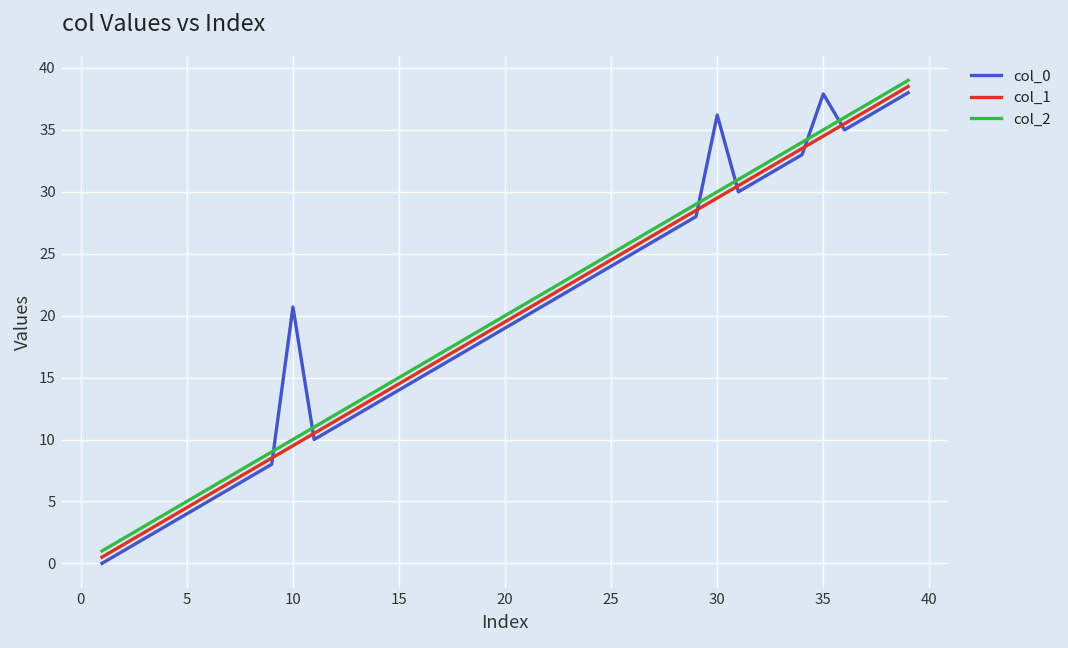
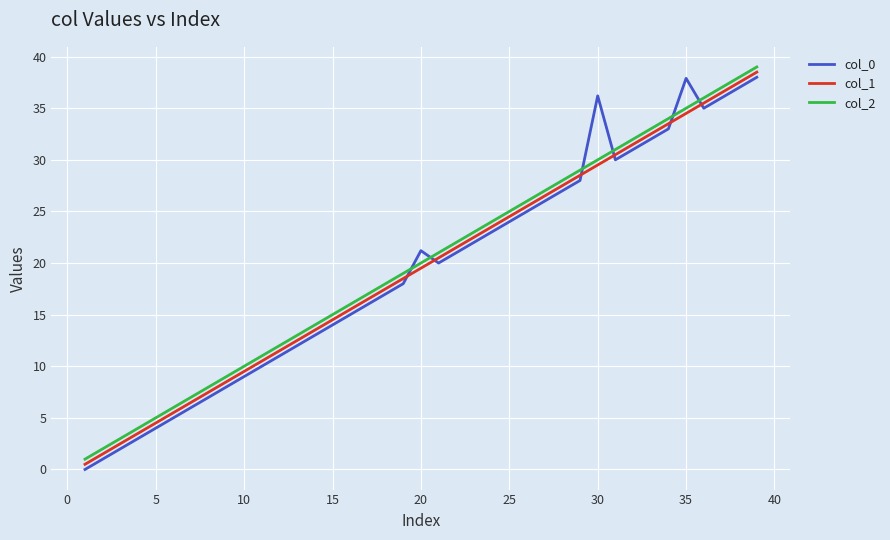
col_0, 10: 20.7 -> 9.0
col_0, 20: 19.0 -> 21.2
